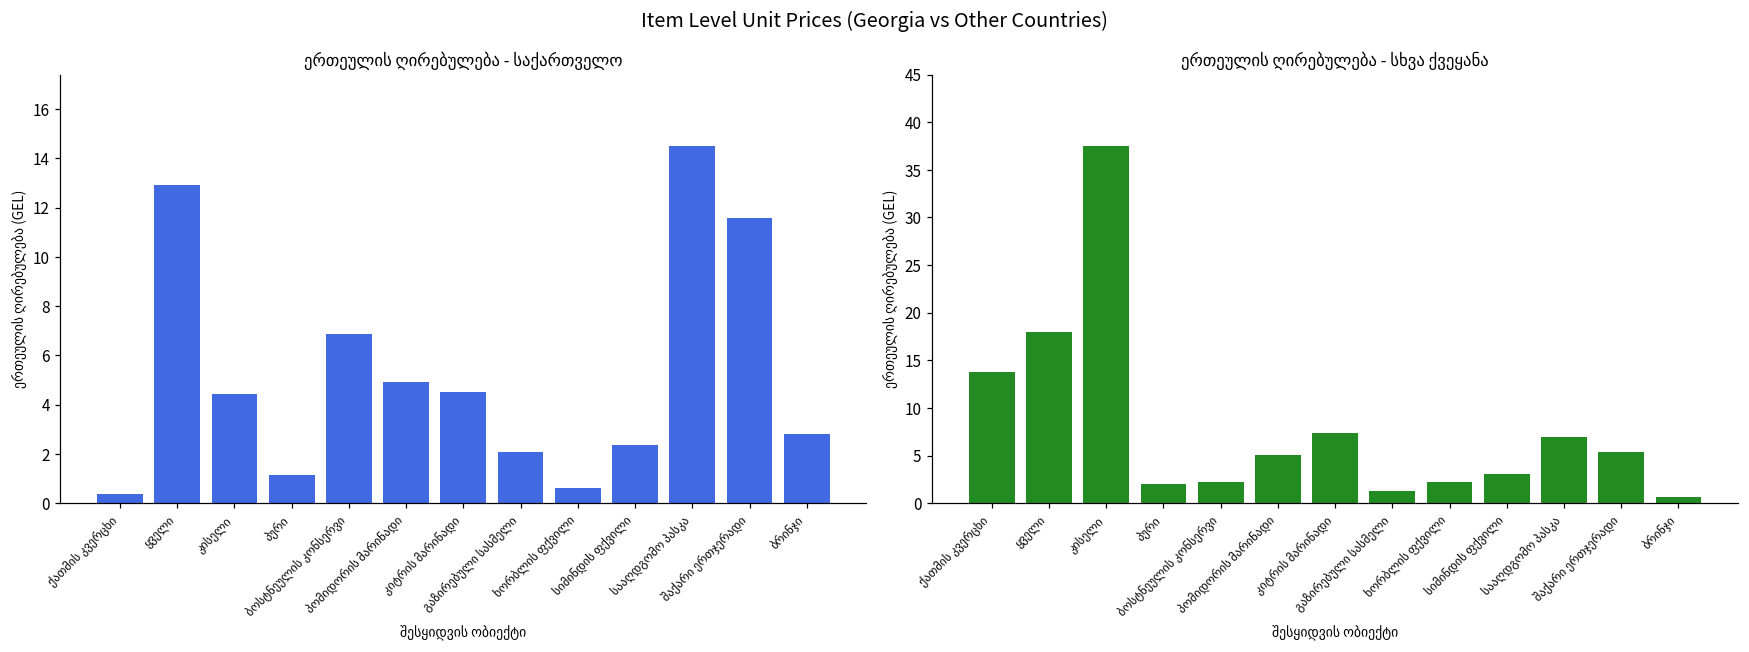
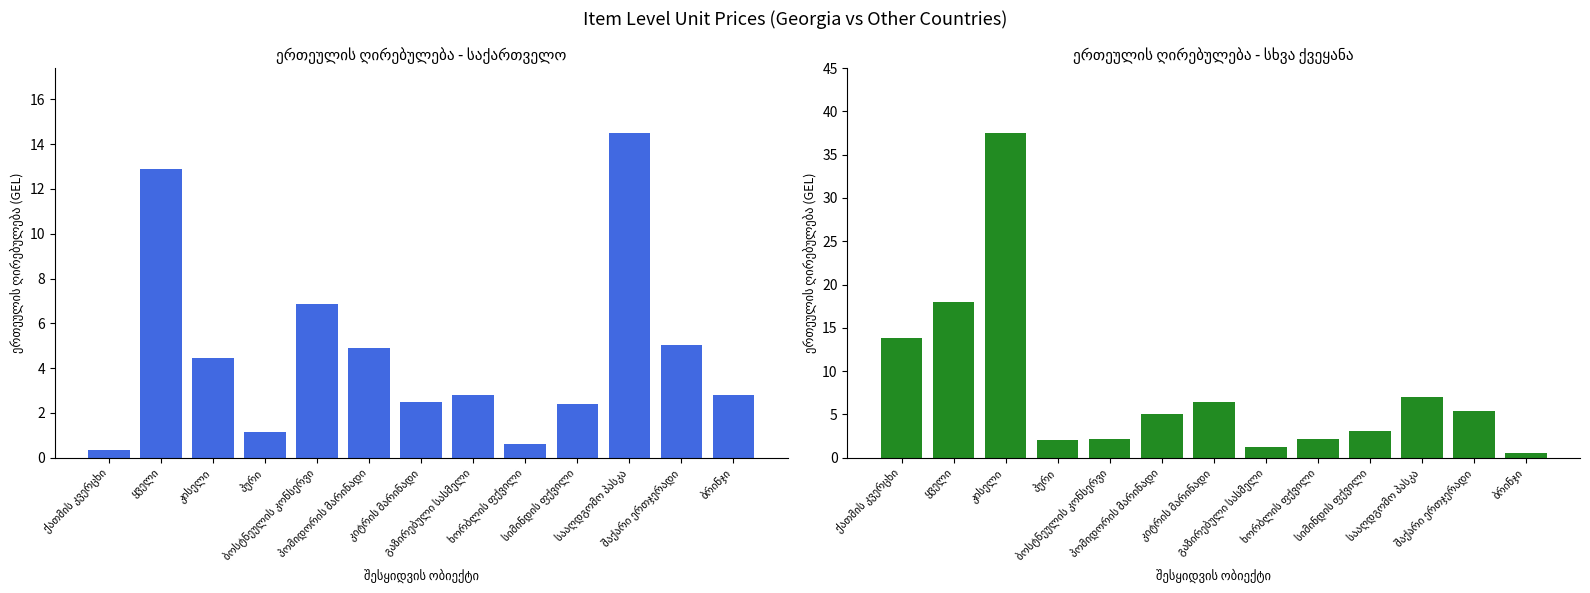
ერთეულის ღირებულება - საქართველო, კიტრის მარინადი: 4.5 -> 2.5
ერთეულის ღირებულება - საქართველო, გაზირებული სასმელი: 2.1 -> 2.8
ერთეულის ღირებულება - საქართველო, შაქარი ერთჯერადი: 11.6 -> 5.1
ერთეულის ღირებულება - სხვა ქვეყანა, კიტრის მარინადი: 7 -> 6
